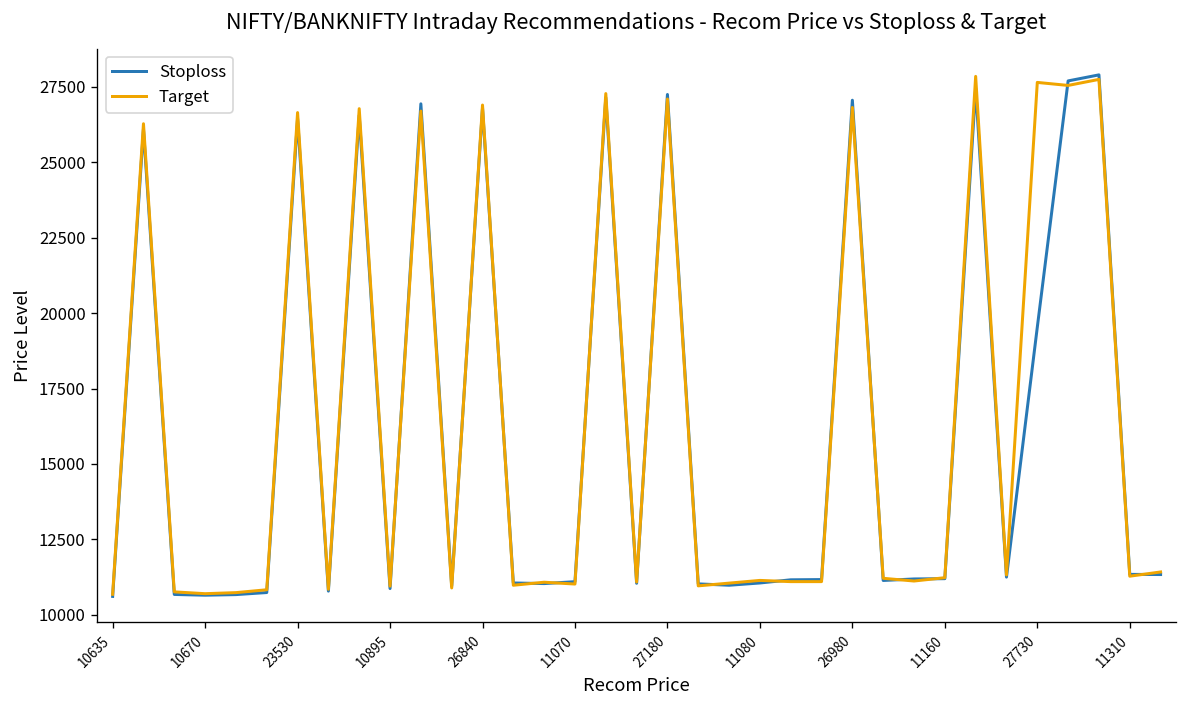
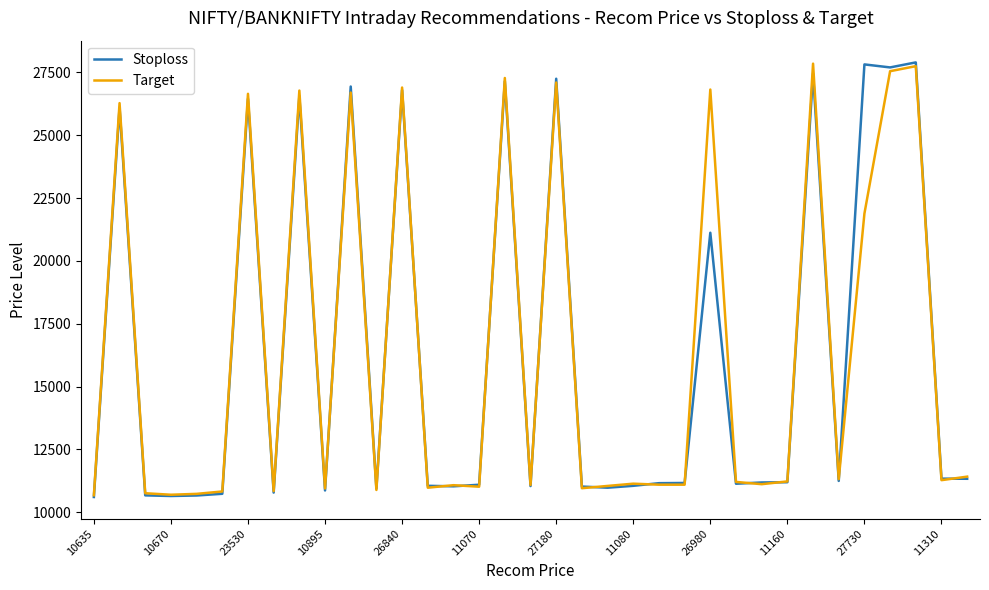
Stoploss, 26980: 27100 -> 21100
Stoploss, 27730: 19500 -> 27800
Target, 27730: 27700 -> 21900
